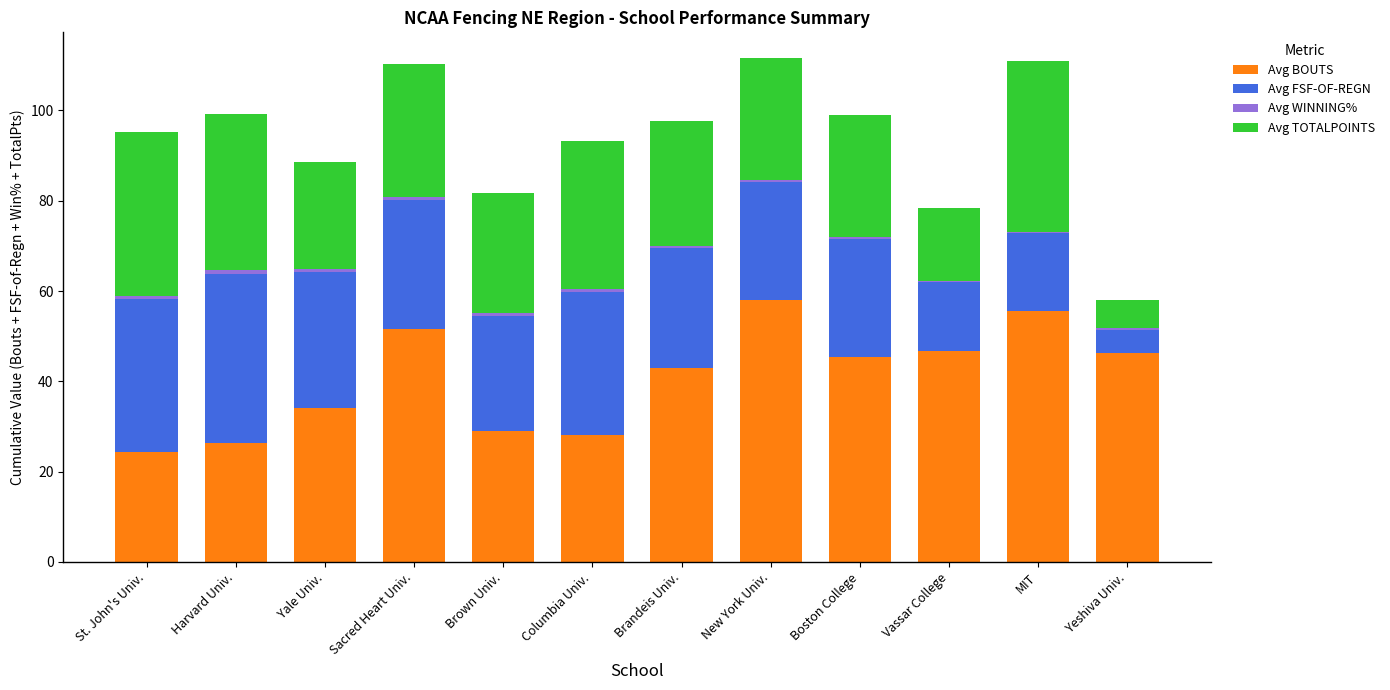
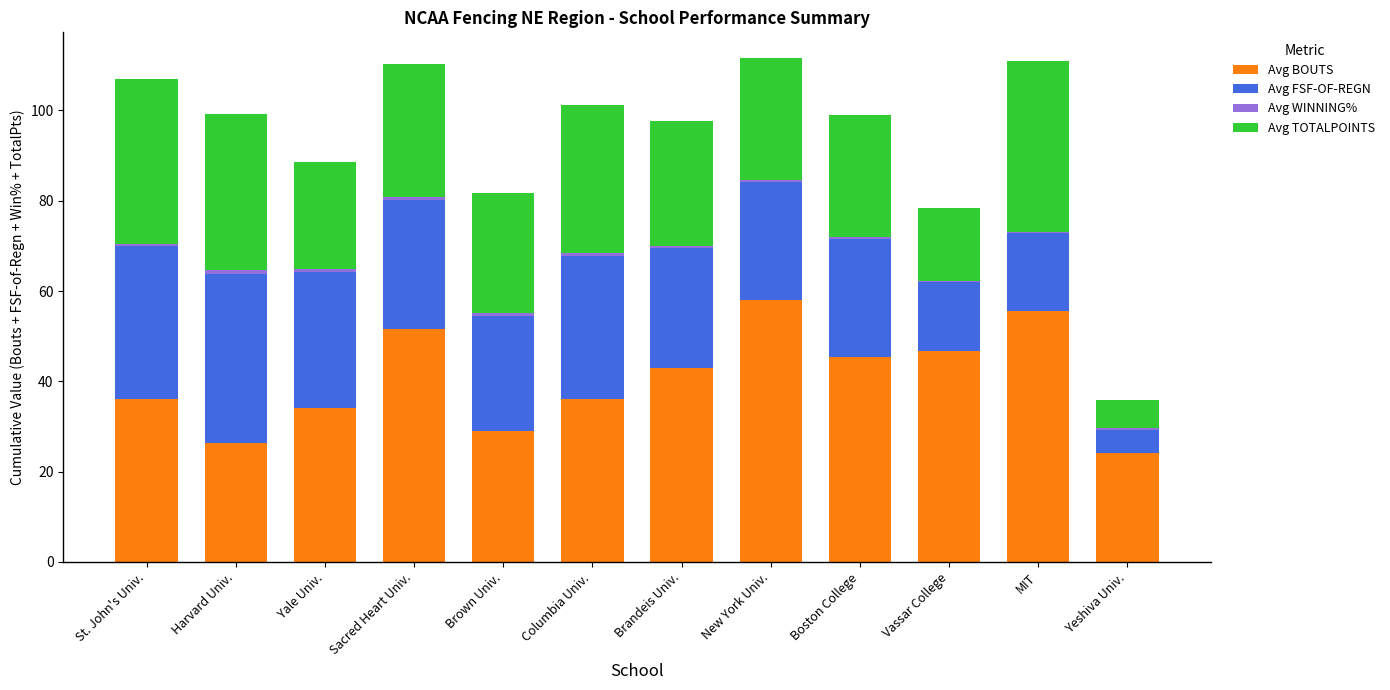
Avg BOUTS, St. John's Univ.: 24 -> 36
Avg BOUTS, Columbia Univ.: 28 -> 36
Avg BOUTS, Yeshiva Univ.: 46 -> 24
